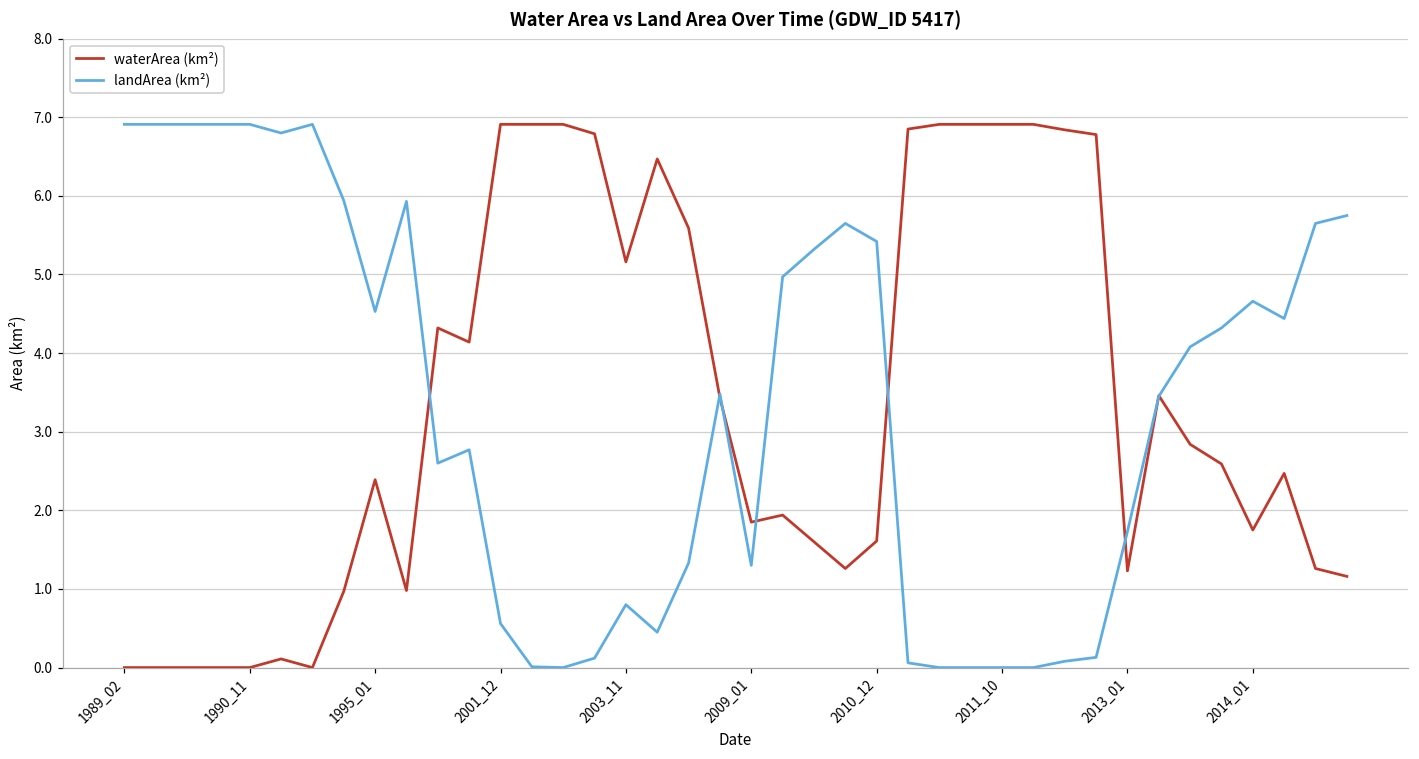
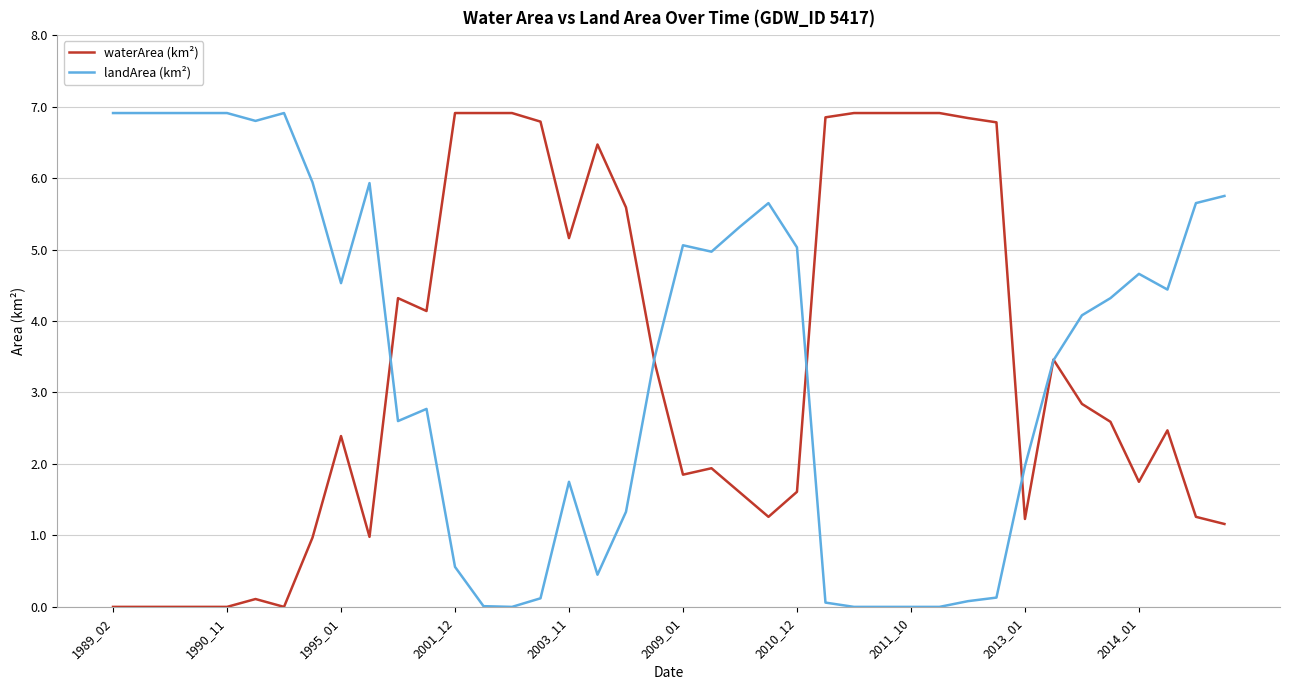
landArea (km²), 2003_11: 0.8 -> 1.8
landArea (km²), 2009_01: 1.3 -> 5.1
landArea (km²), 2010_12: 5.4 -> 5.0
landArea (km²), 2013_01: 1.7 -> 2.0
